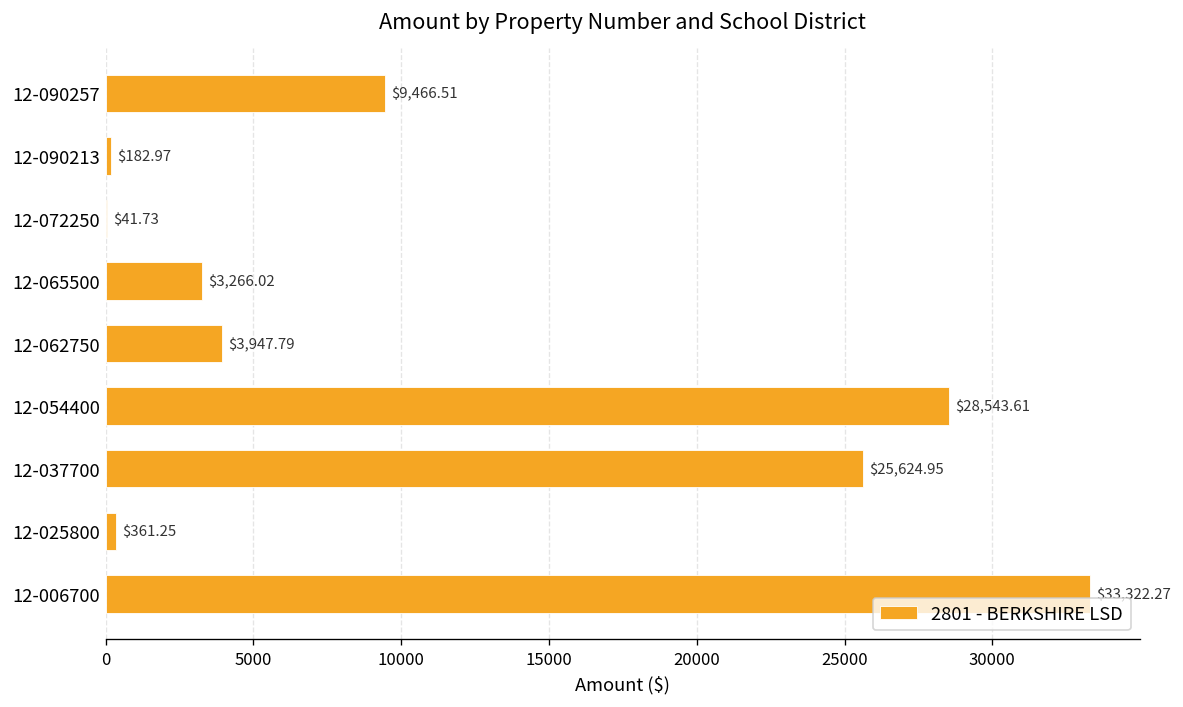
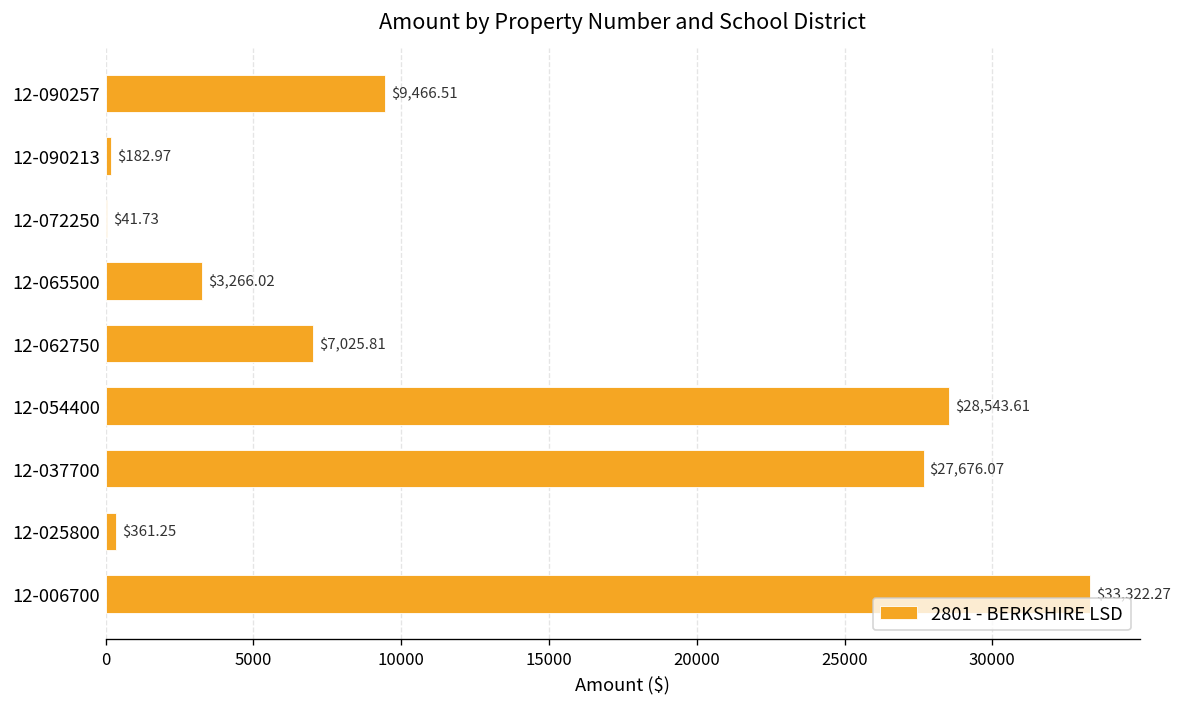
12-062750: $3,947.79 -> $7,025.81
12-037700: $25,624.95 -> $27,676.07
